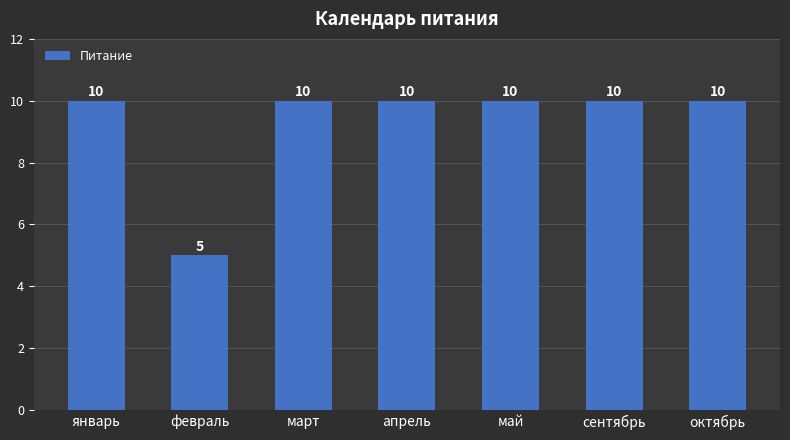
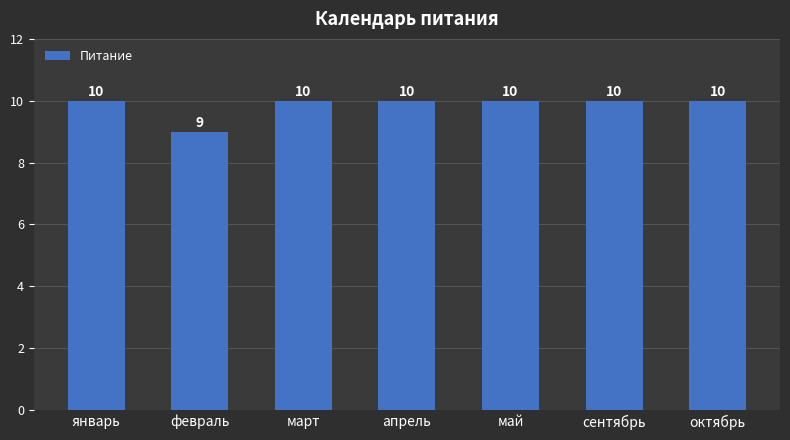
февраль: 5 -> 9
